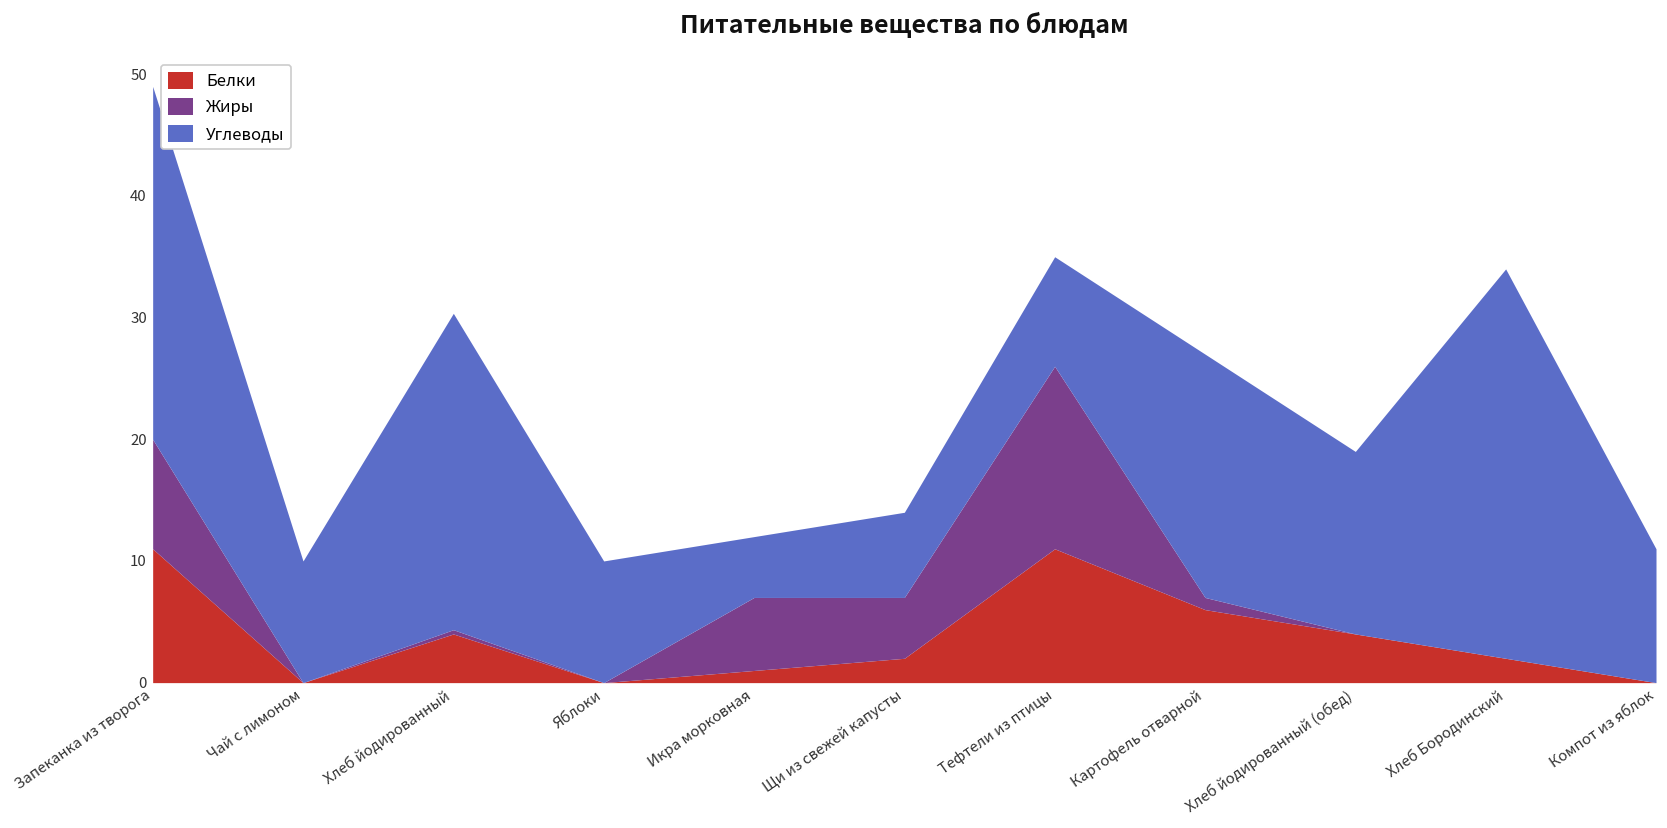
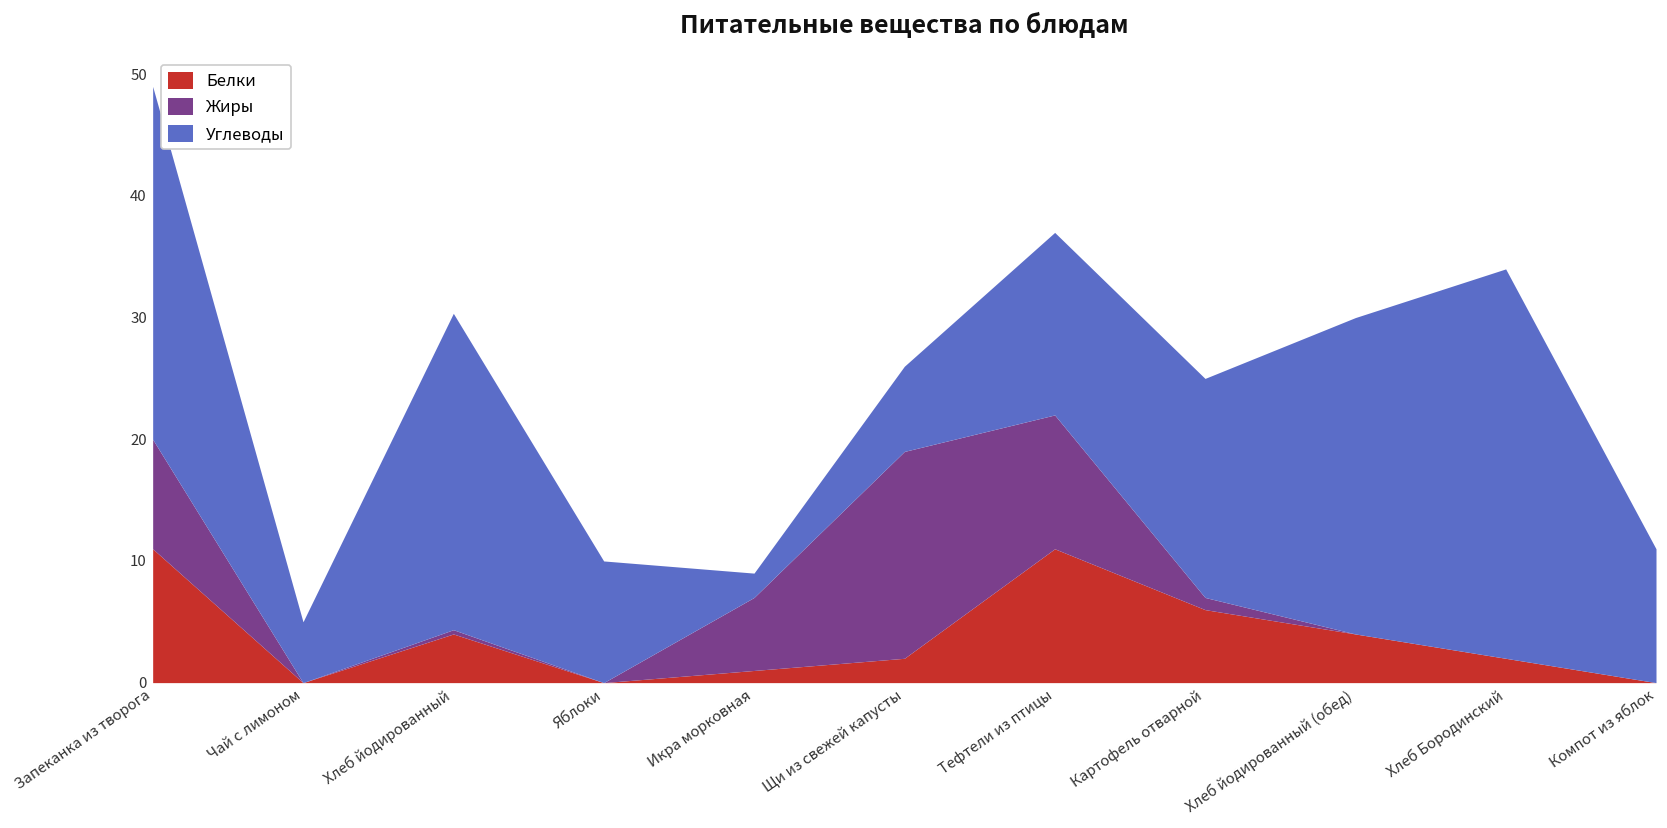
Углеводы, Чай с лимоном: 10 -> 5
Углеводы, Икра морковная: 5 -> 2
Жиры, Щи из свежей капусты: 5 -> 17
Жиры, Тефтели из птицы: 15 -> 11
Углеводы, Тефтели из птицы: 9 -> 15
Углеводы, Картофель отварной: 20 -> 18
Углеводы, Хлеб йодированный (обед): 15 -> 26
